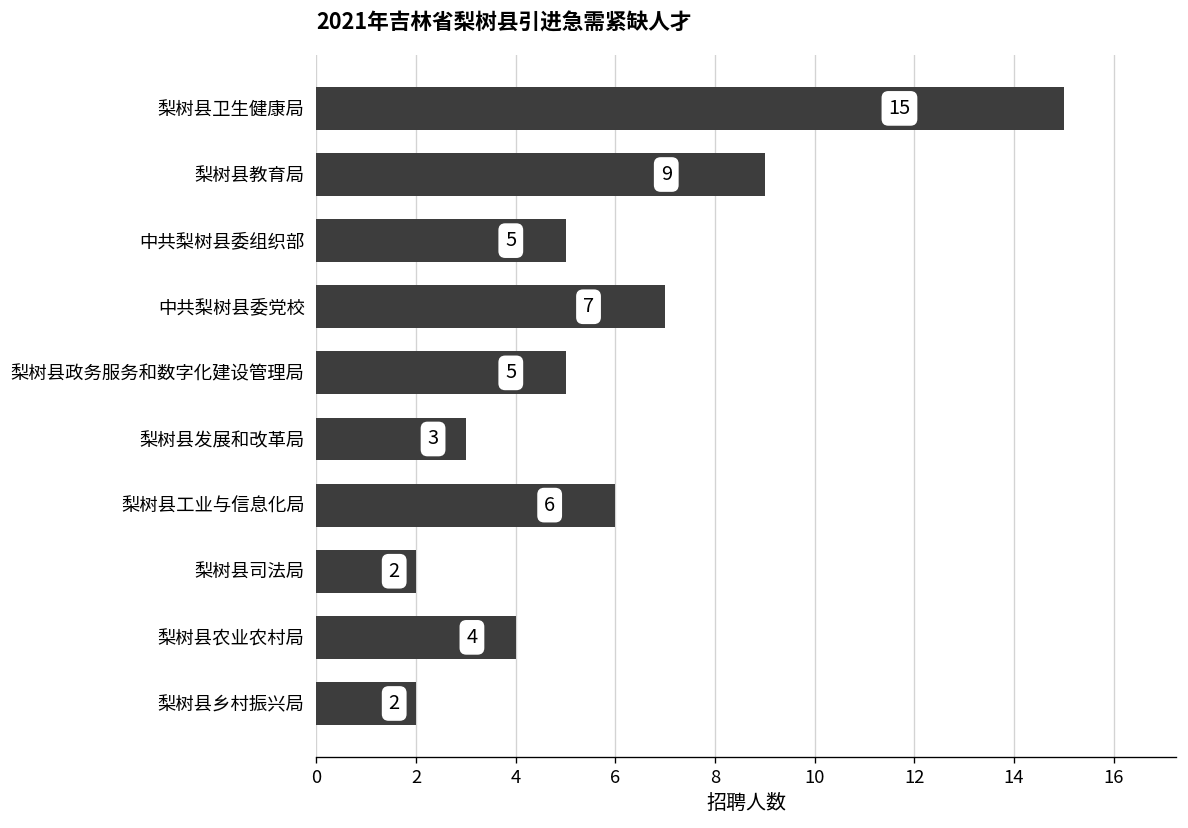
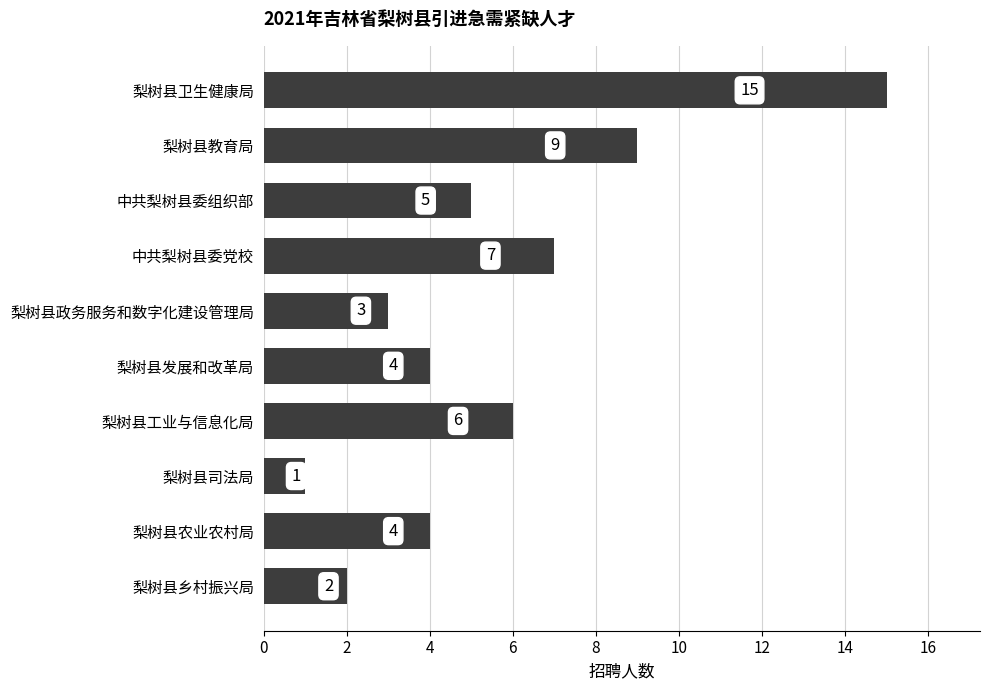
梨树县政务服务和数字化建设管理局: 5 -> 3
梨树县发展和改革局: 3 -> 4
梨树县司法局: 2 -> 1
